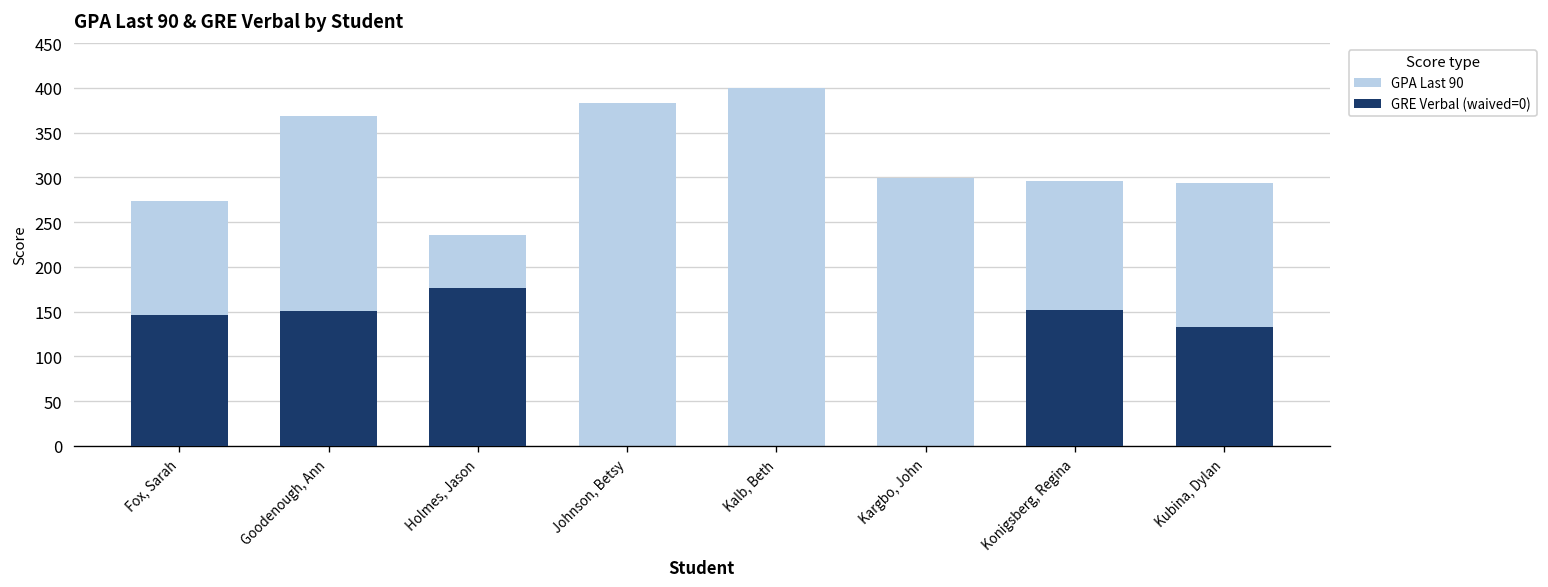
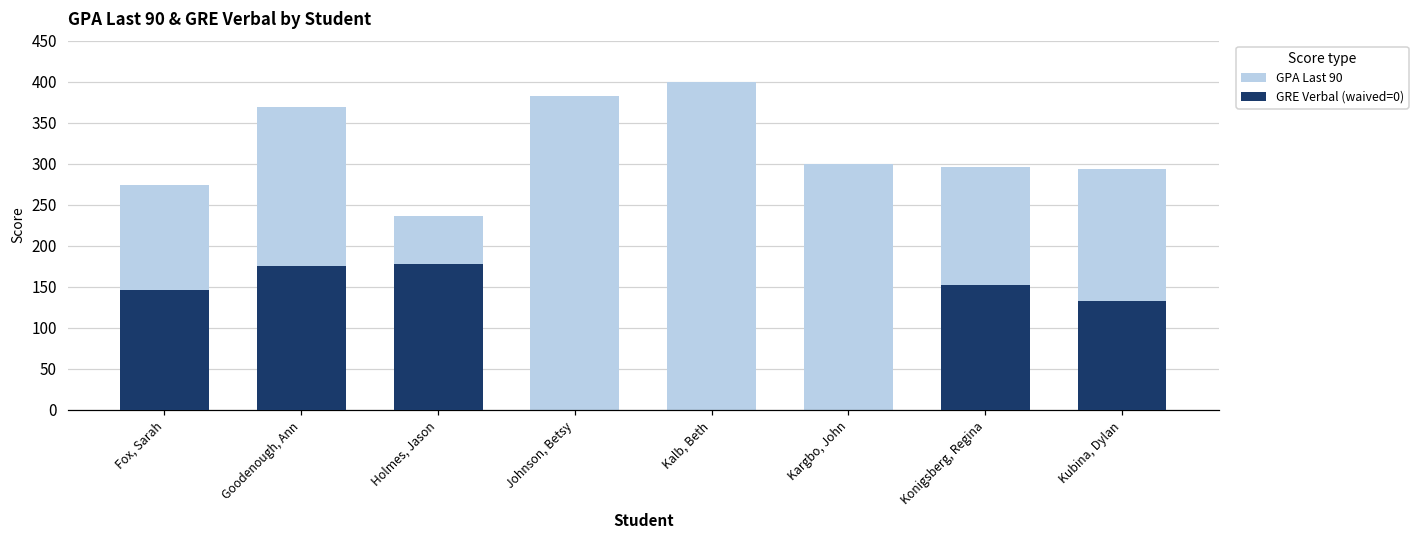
GRE Verbal (waived=0), Goodenough, Ann: 150 -> 180
